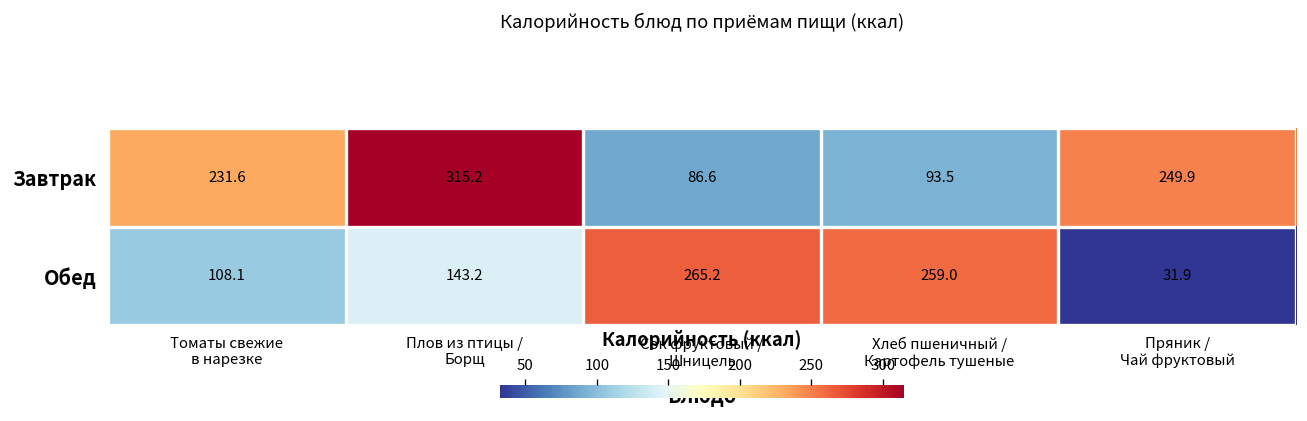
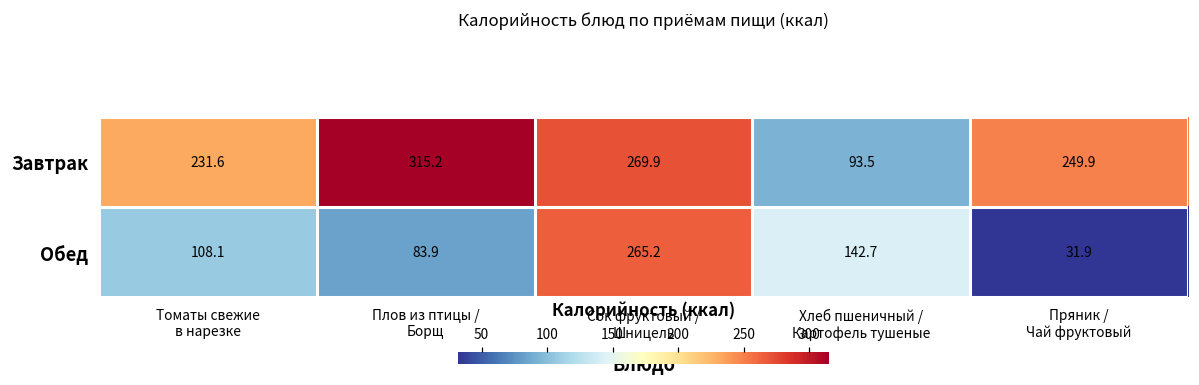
Завтрак, Сок фруктовый / Шницель: 86.6 -> 269.9
Обед, Плов из птицы / Борщ: 143.2 -> 83.9
Обед, Хлеб пшеничный / Картофель тушеные: 259.0 -> 142.7
